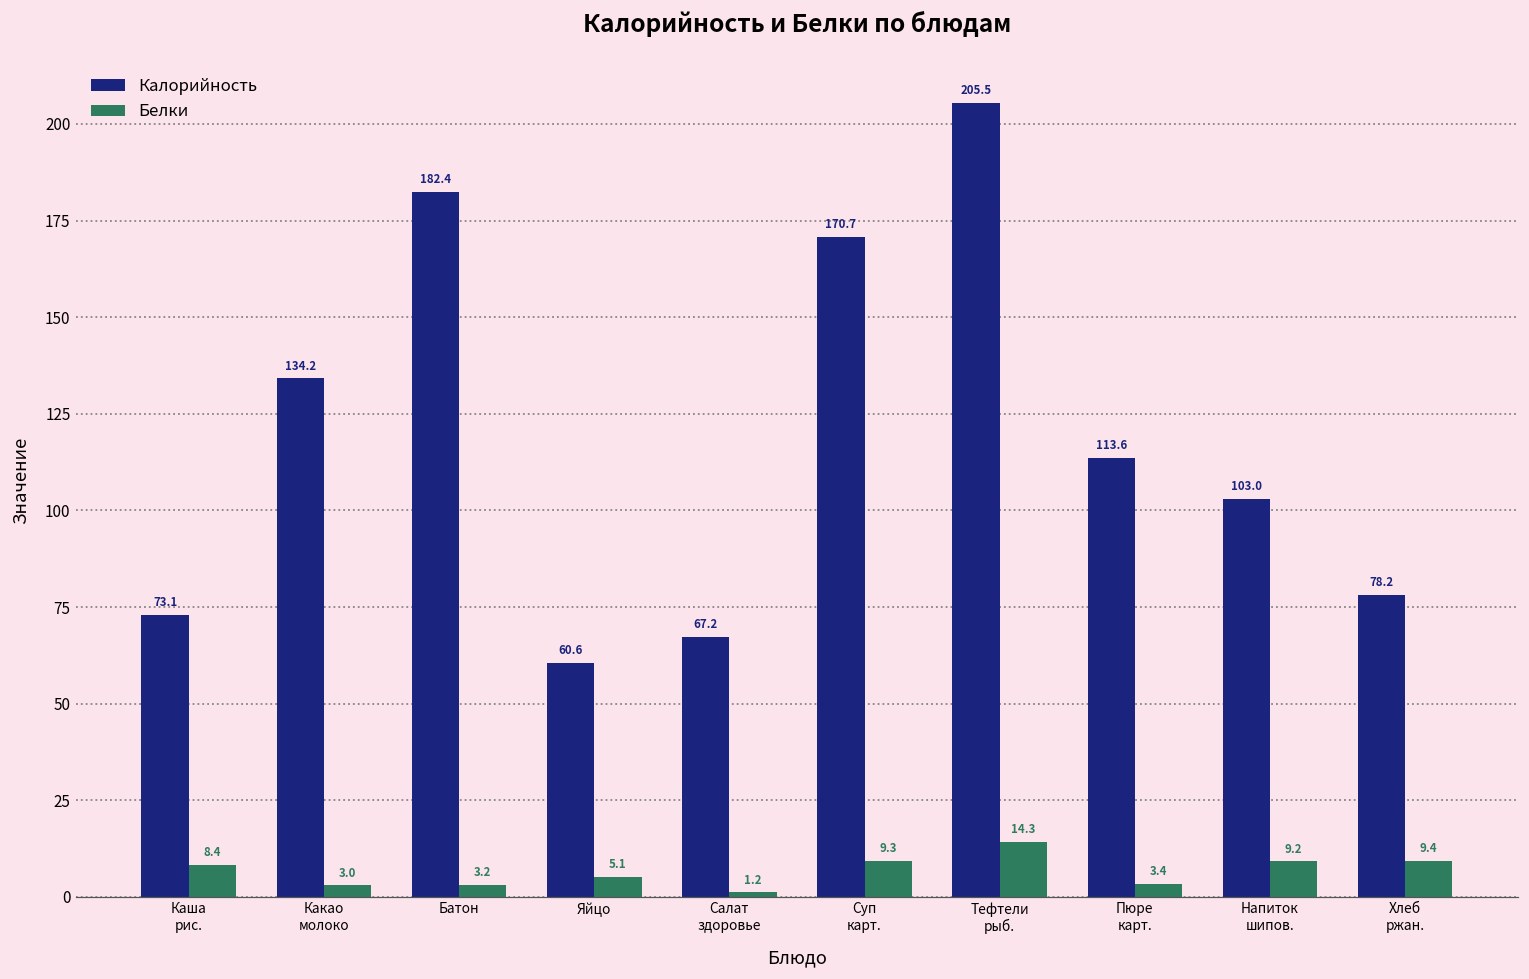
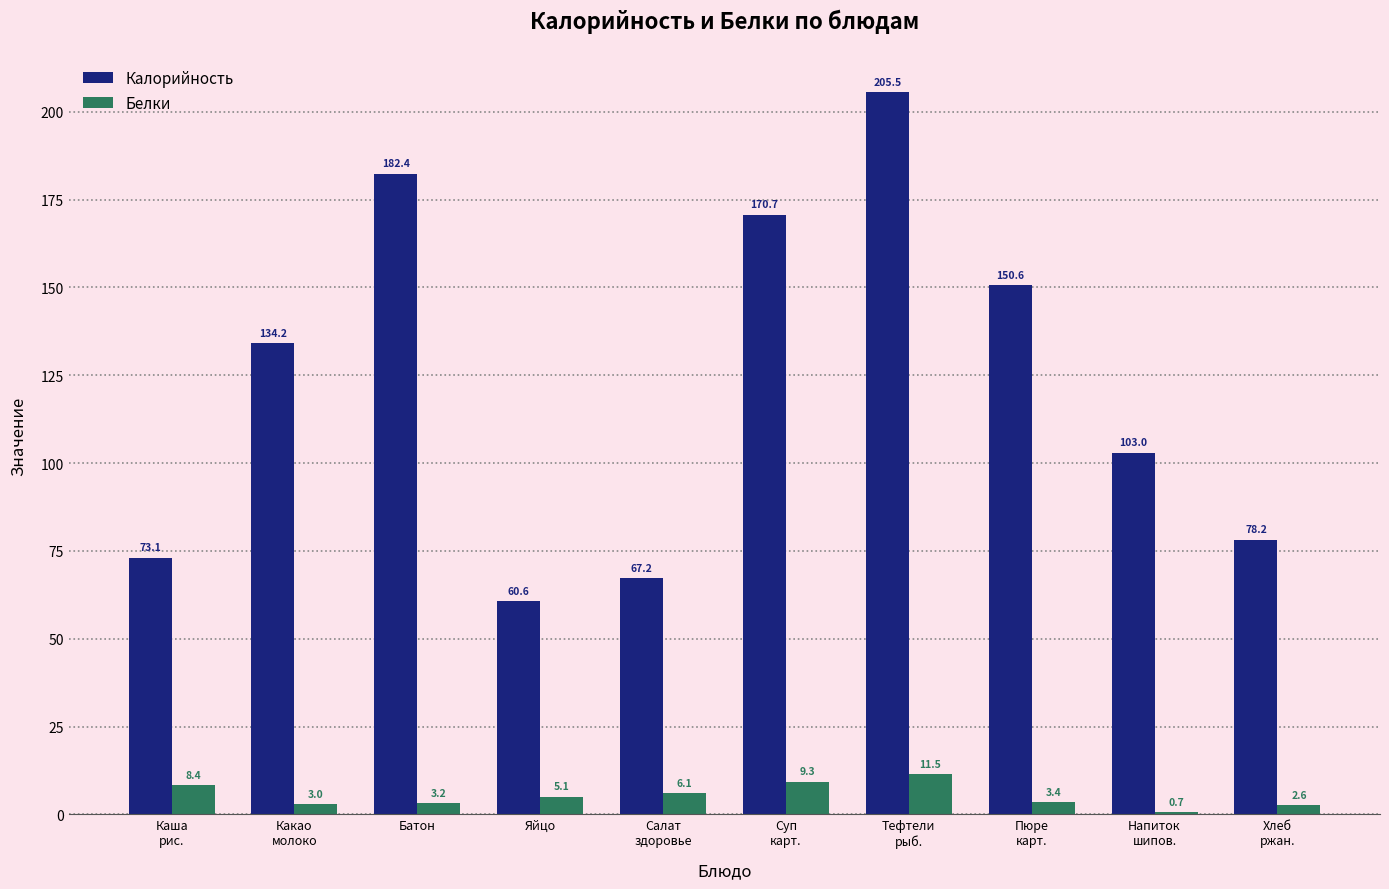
Белки, Салат здоровье: 1.2 -> 6.1
Белки, Тефтели рыб.: 14.3 -> 11.5
Калорийность, Пюре карт.: 113.6 -> 150.6
Белки, Напиток шипов.: 9.2 -> 0.7
Белки, Хлеб ржан.: 9.4 -> 2.6
